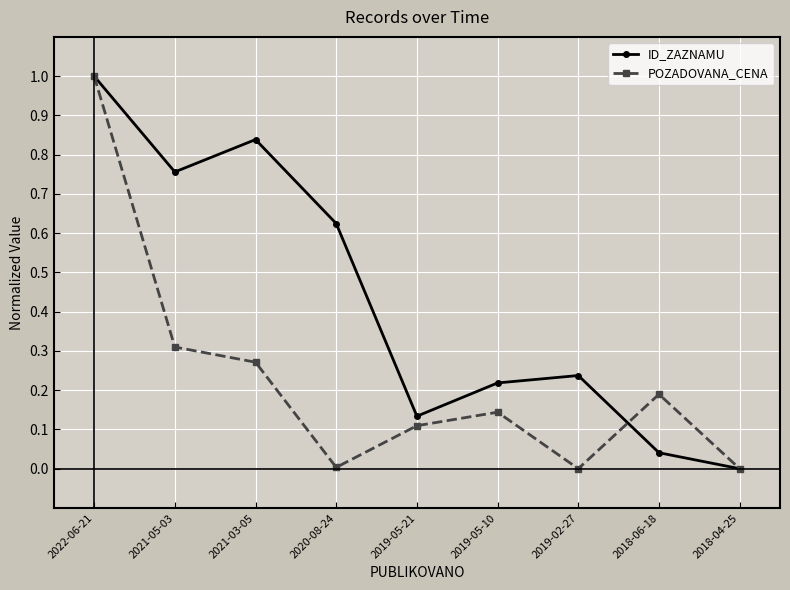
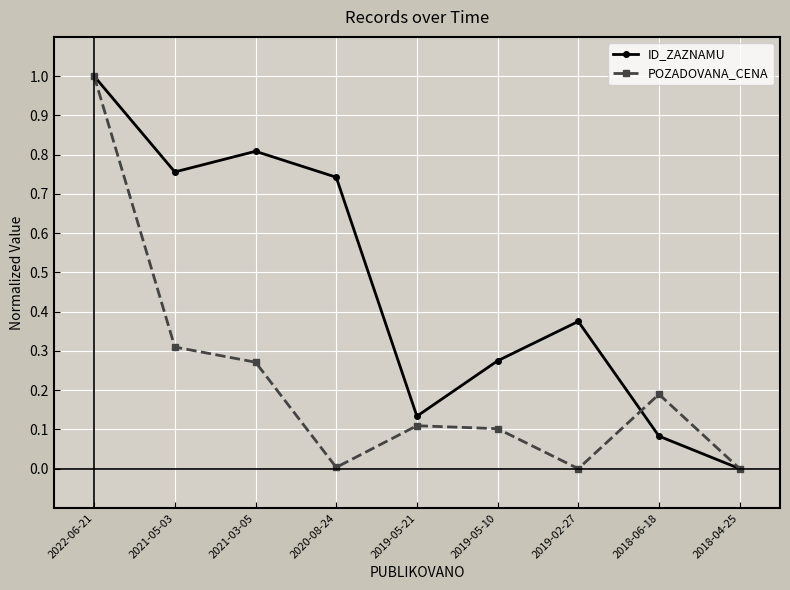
ID_ZAZNAMU, 2021-03-05: 0.84 -> 0.81
ID_ZAZNAMU, 2020-08-24: 0.62 -> 0.74
ID_ZAZNAMU, 2019-05-10: 0.22 -> 0.27
POZADOVANA_CENA, 2019-05-10: 0.14 -> 0.10
ID_ZAZNAMU, 2019-02-27: 0.24 -> 0.38
ID_ZAZNAMU, 2018-06-18: 0.04 -> 0.08
